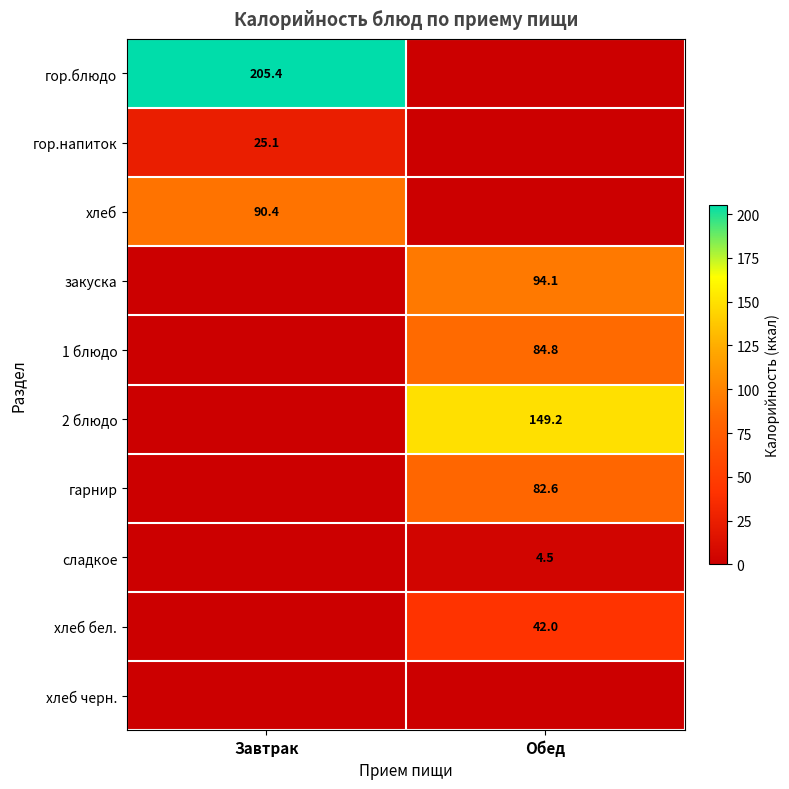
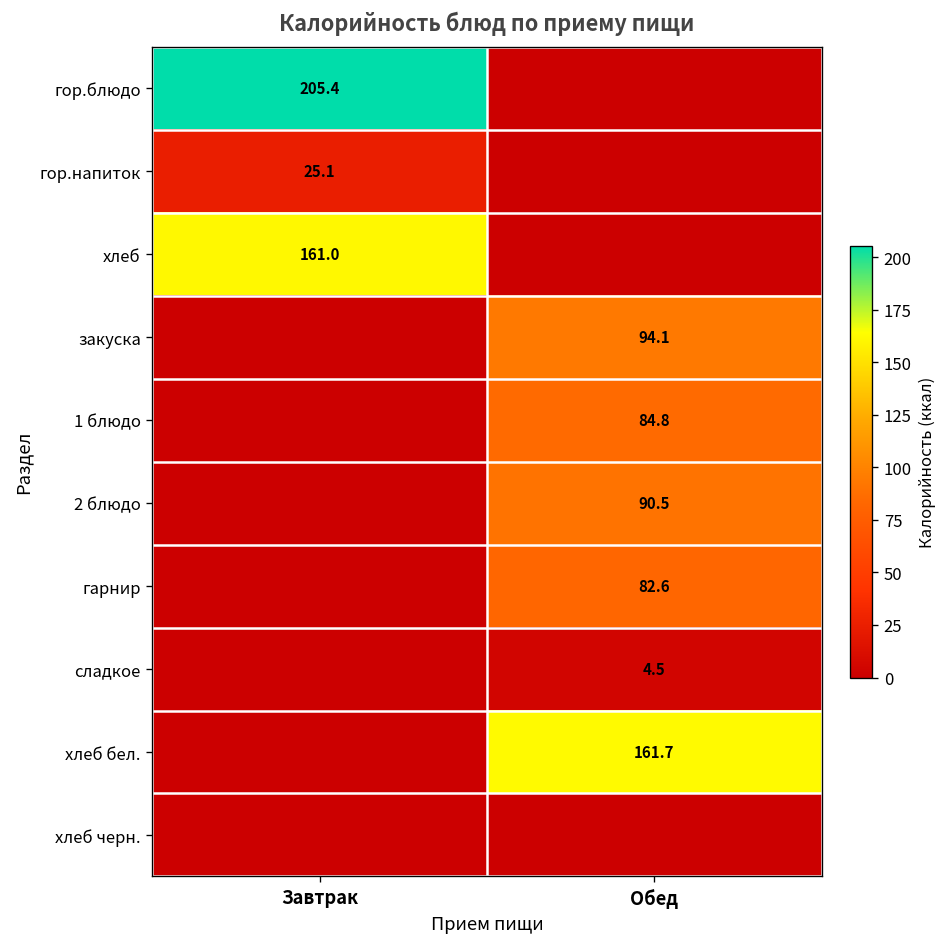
хлеб, Завтрак: 90.4 -> 161.0
2 блюдо, Обед: 149.2 -> 90.5
хлеб бел., Обед: 42.0 -> 161.7
